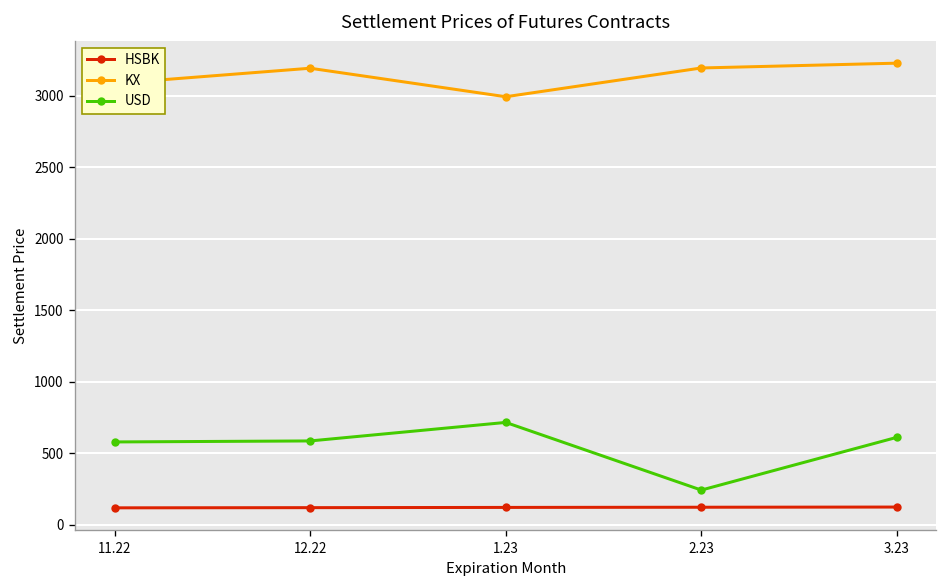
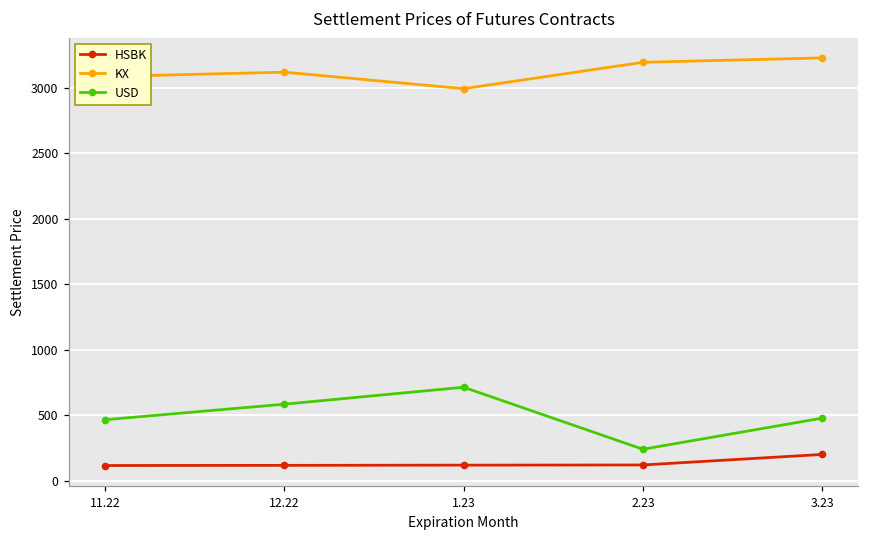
USD, 11.22: 580 -> 470
KX, 12.22: 3190 -> 3120
HSBK, 3.23: 120 -> 200
USD, 3.23: 610 -> 480
